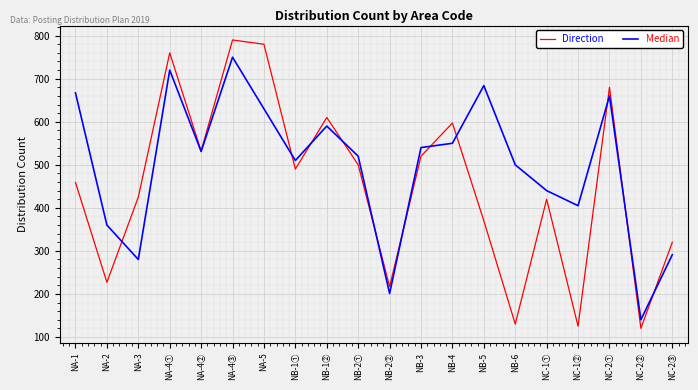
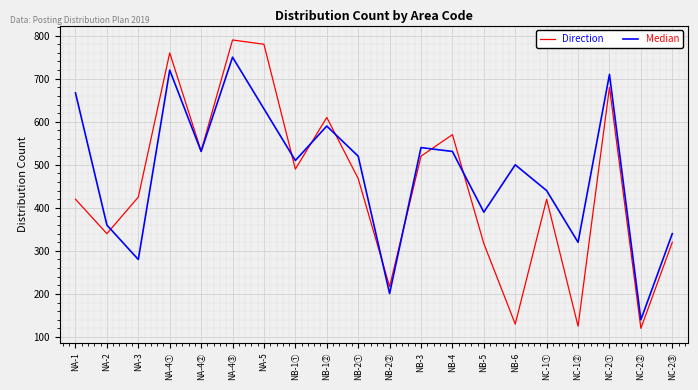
Direction, NA-1: 460 -> 420
Direction, NA-2: 230 -> 340
Direction, NB-2①: 500 -> 470
Direction, NB-4: 600 -> 570
Median, NB-4: 550 -> 530
Direction, NB-5: 370 -> 320
Median, NB-5: 680 -> 390
Median, NC-1②: 410 -> 320
Median, NC-2①: 660 -> 710
Median, NC-2③: 290 -> 340
